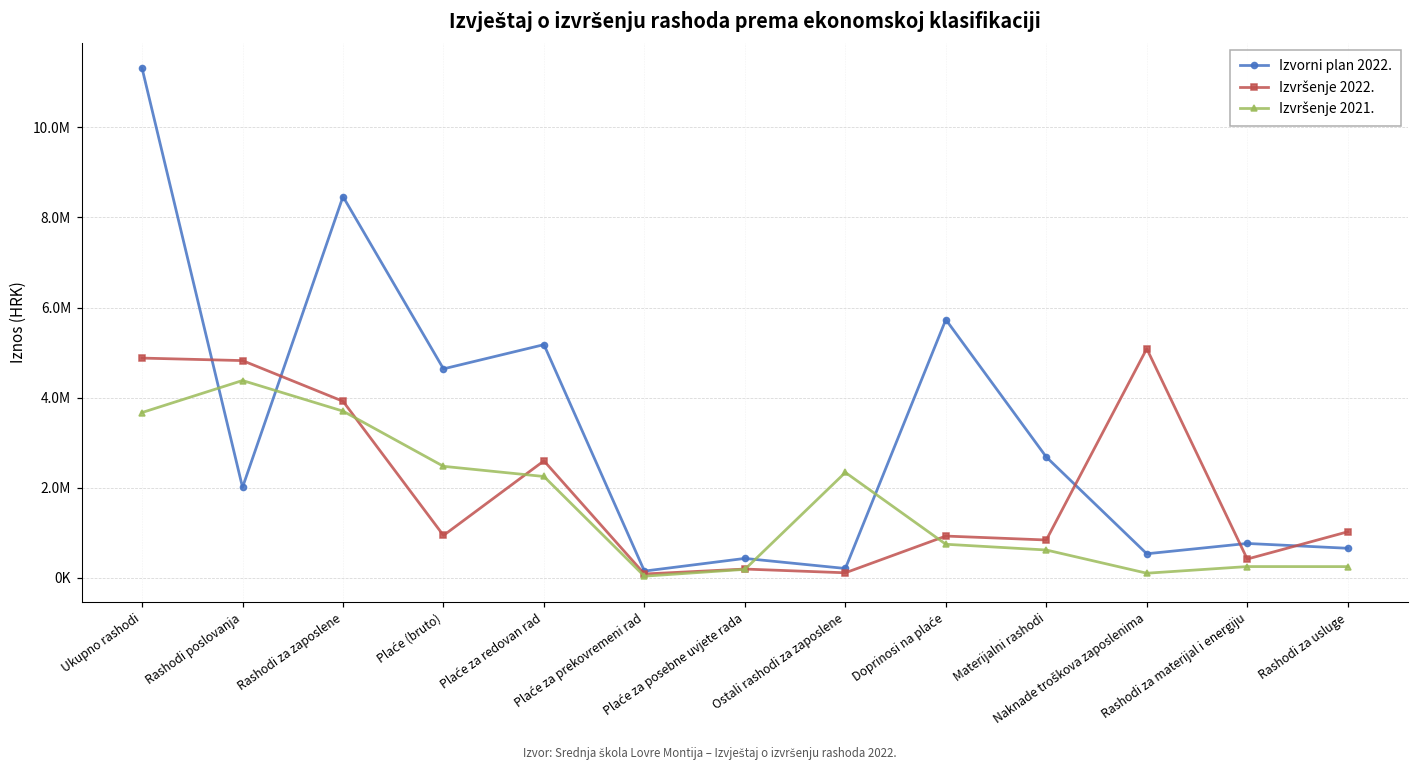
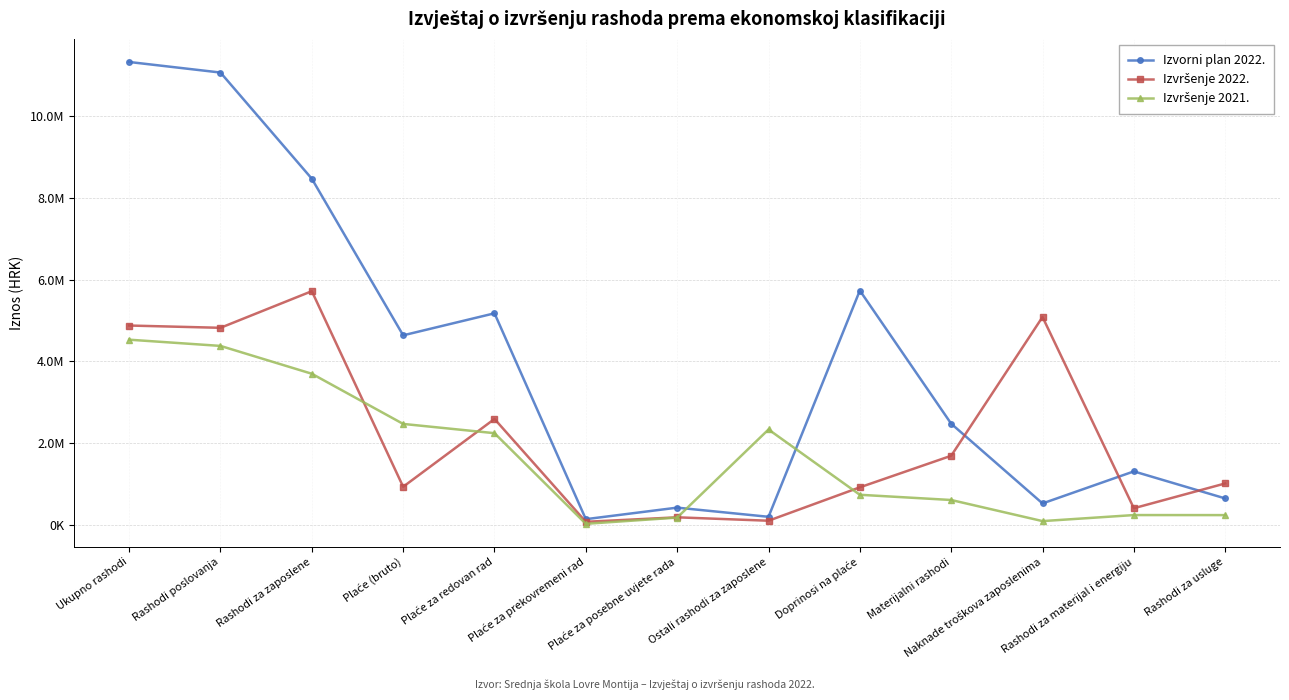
Izvršenje 2021., Ukupno rashodi: 3700000 -> 4500000
Izvorni plan 2022., Rashodi poslovanja: 2000000 -> 11100000
Izvršenje 2022., Rashodi za zaposlene: 3900000 -> 5700000
Izvorni plan 2022., Materijalni rashodi: 2700000 -> 2500000
Izvršenje 2022., Materijalni rashodi: 800000 -> 1700000
Izvorni plan 2022., Rashodi za materijal i energiju: 800000 -> 1300000
